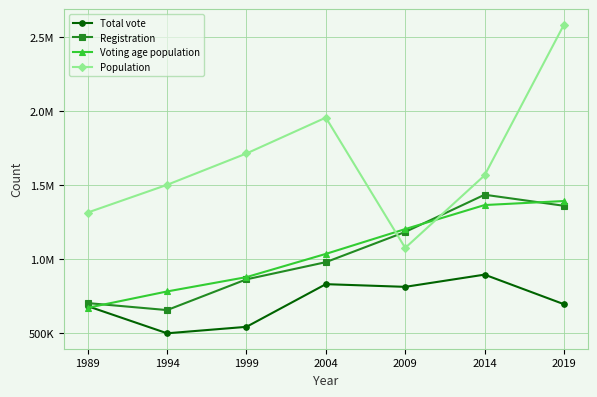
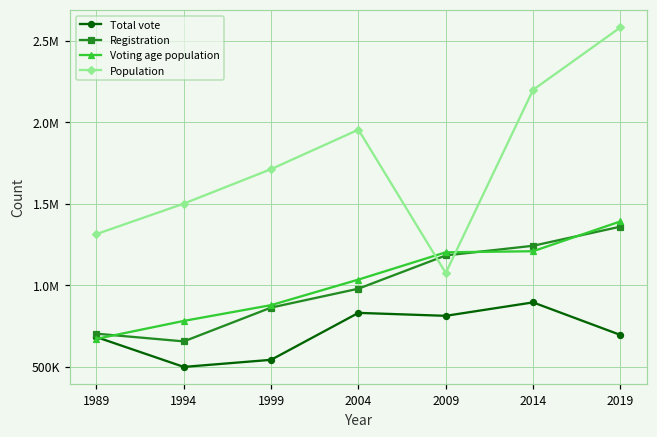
Registration, 2014: 1430000 -> 1240000
Voting age population, 2014: 1360000 -> 1210000
Population, 2014: 1560000 -> 2200000
